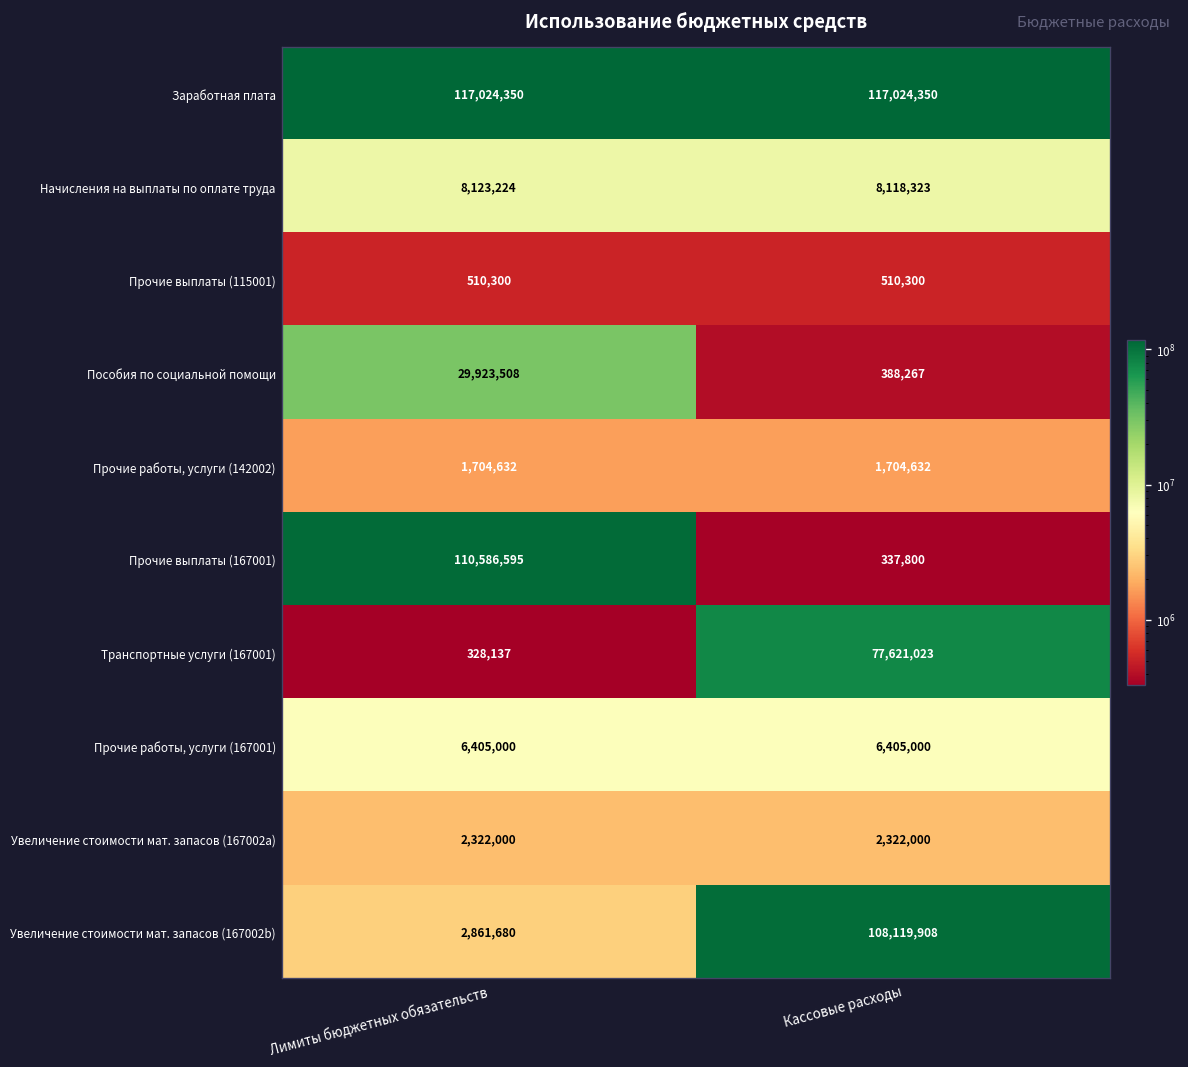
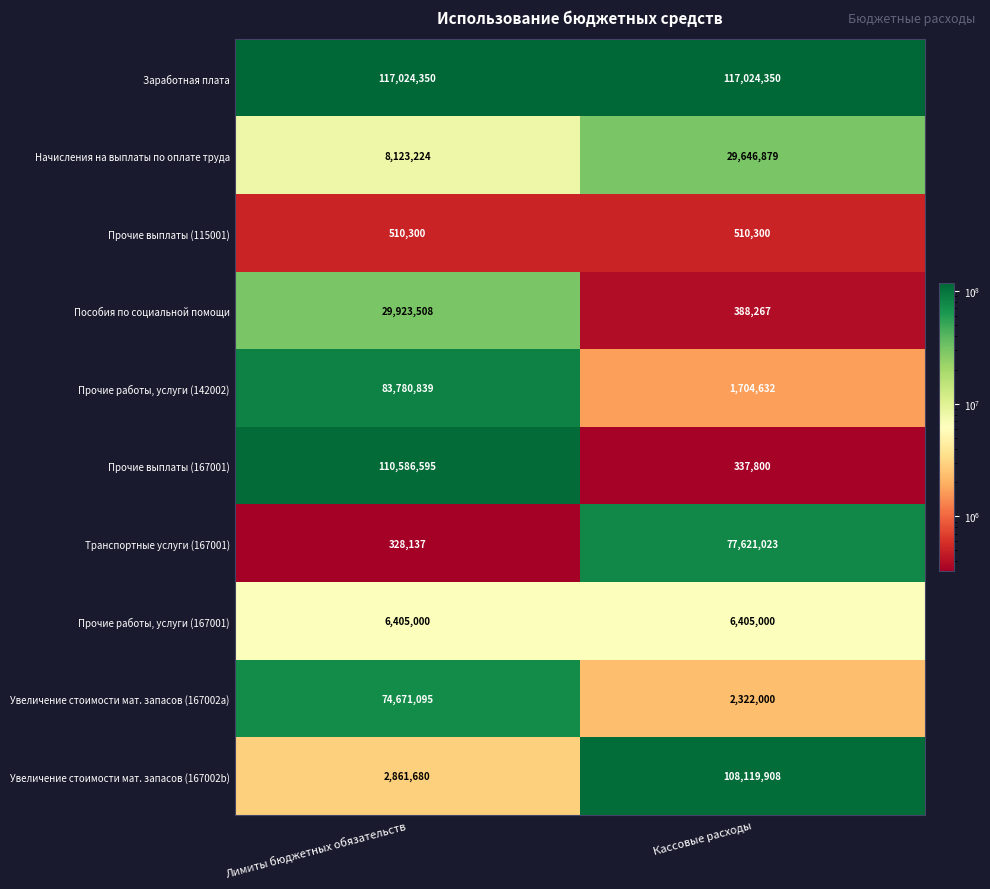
Начисления на выплаты по оплате труда, Кассовые расходы: 8,118,323 -> 29,646,879
Прочие работы, услуги (142002), Лимиты бюджетных обязательств: 1,704,632 -> 83,780,839
Увеличение стоимости мат. запасов (167002a), Лимиты бюджетных обязательств: 2,322,000 -> 74,671,095
